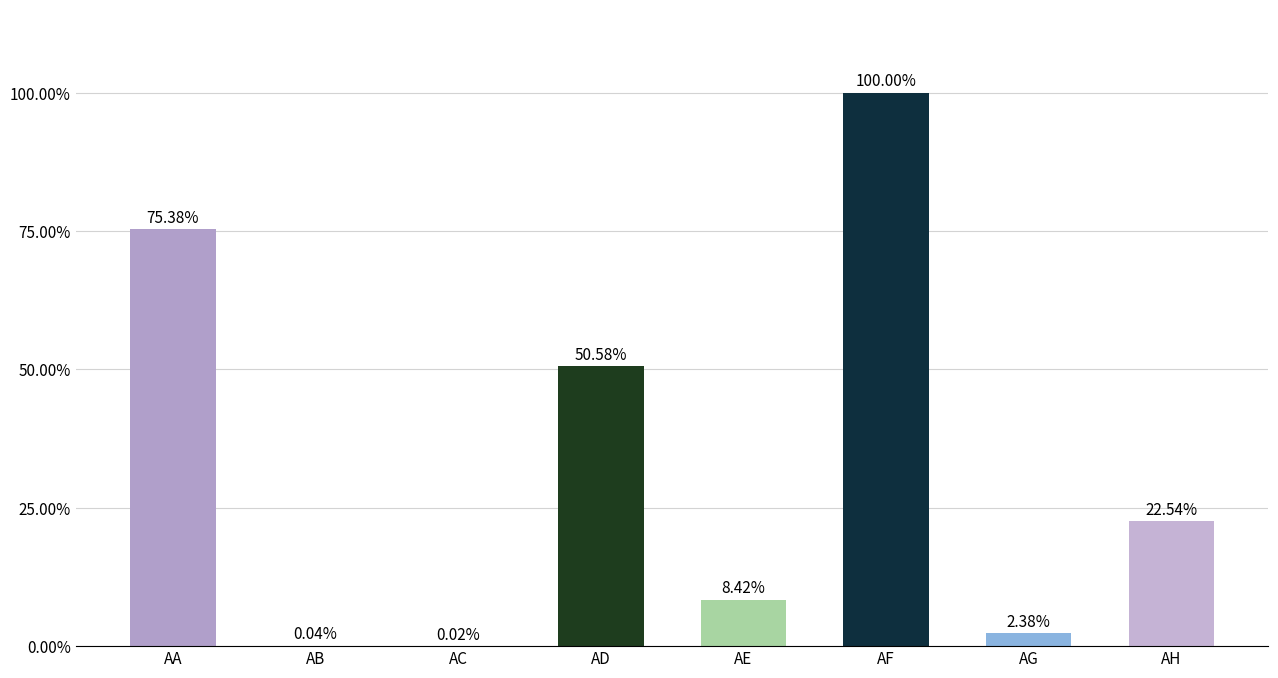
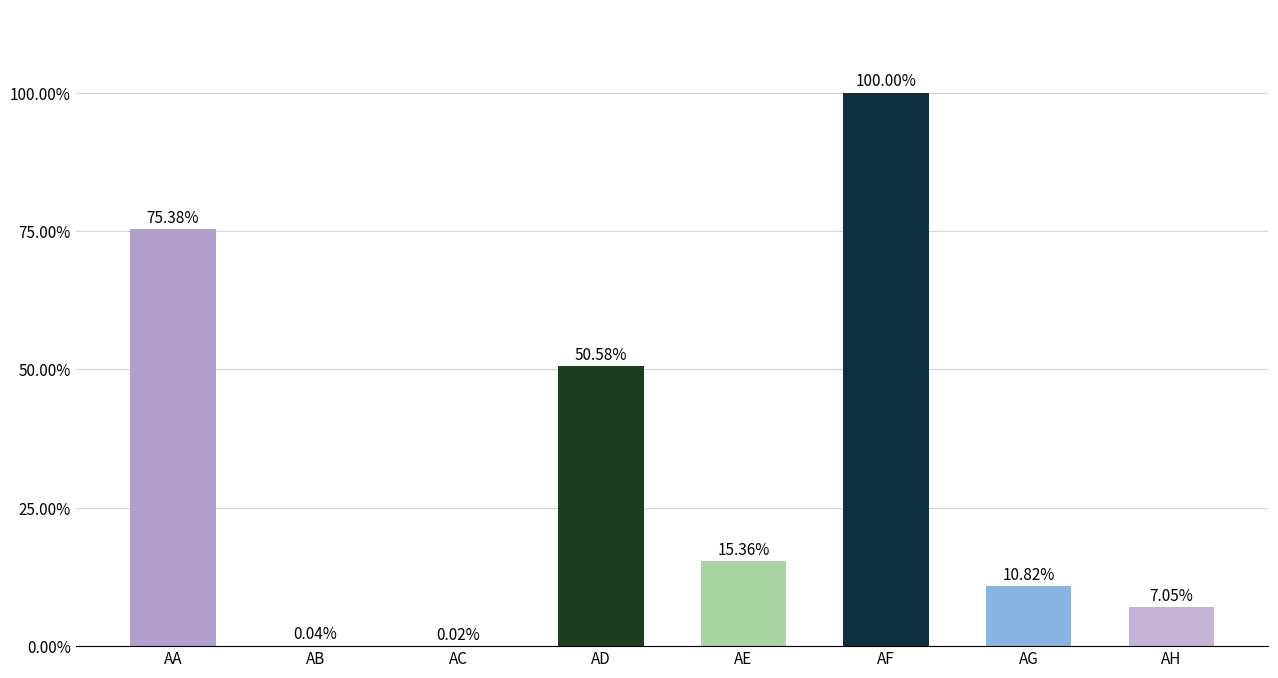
AE: 8.42% -> 15.36%
AG: 2.38% -> 10.82%
AH: 22.54% -> 7.05%
